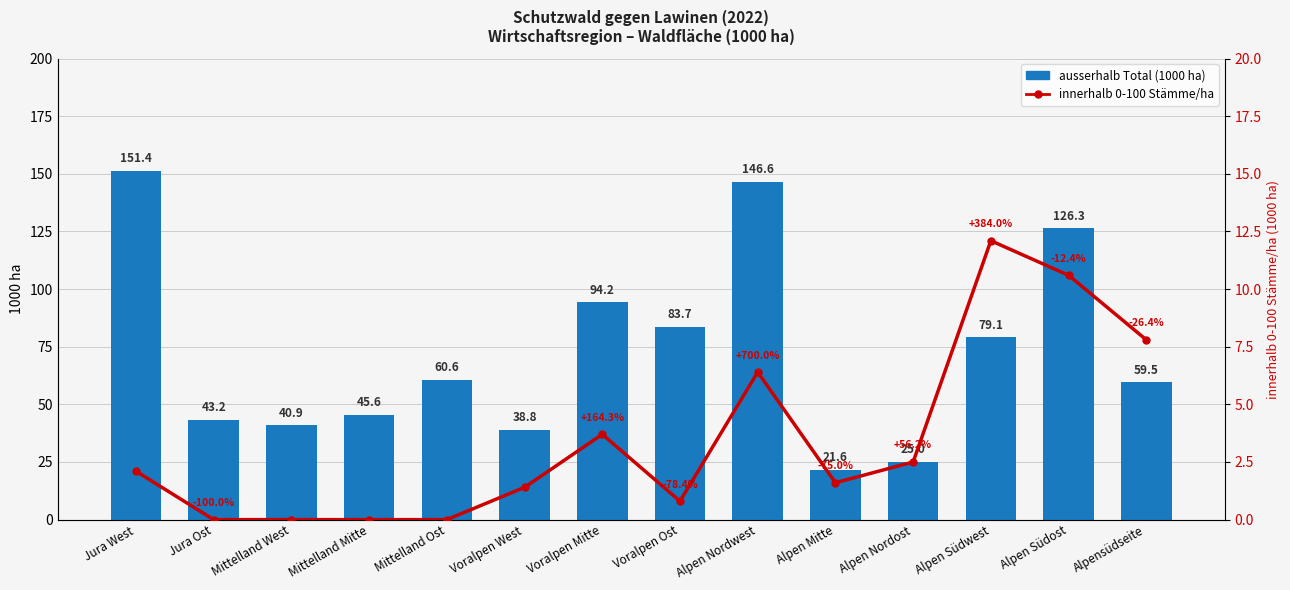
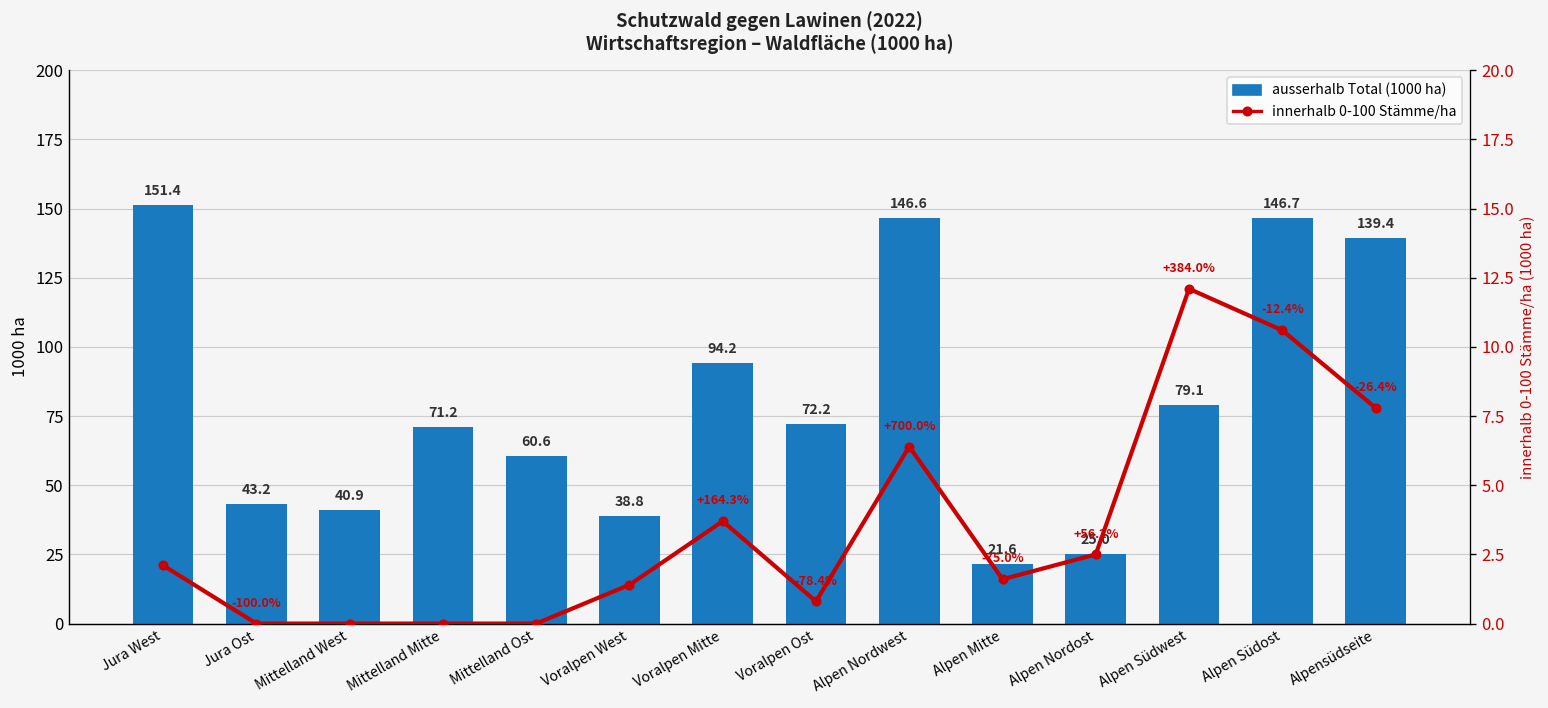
ausserhalb Total (1000 ha), Mittelland Mitte: 45.6 -> 71.2
ausserhalb Total (1000 ha), Voralpen Ost: 83.7 -> 72.2
ausserhalb Total (1000 ha), Alpen Südost: 126.3 -> 146.7
ausserhalb Total (1000 ha), Alpensüdseite: 59.5 -> 139.4
